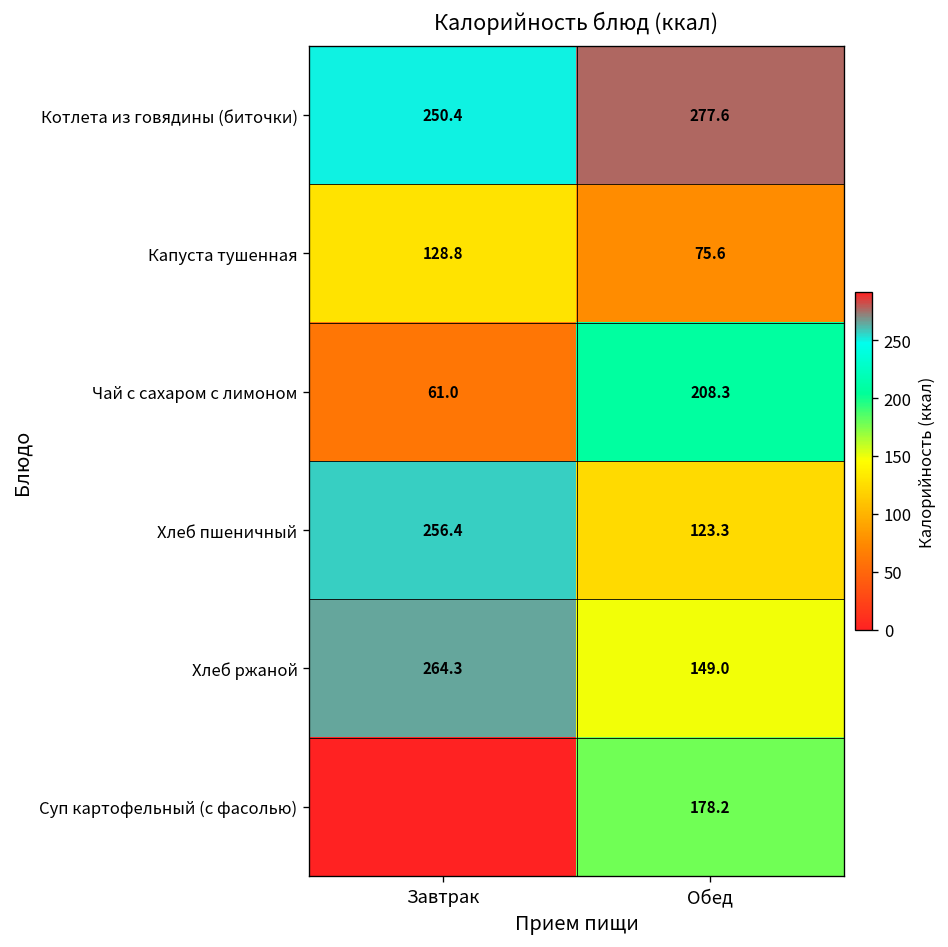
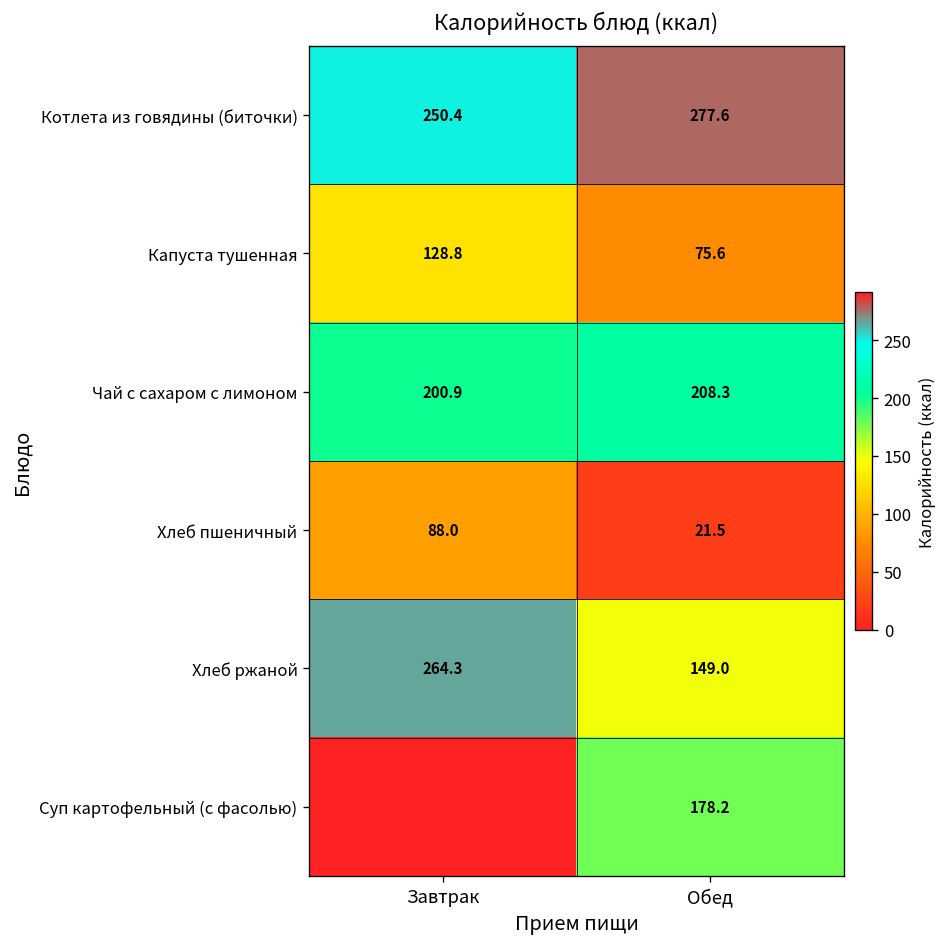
Чай с сахаром с лимоном, Завтрак: 61.0 -> 200.9
Хлеб пшеничный, Завтрак: 256.4 -> 88.0
Хлеб пшеничный, Обед: 123.3 -> 21.5
